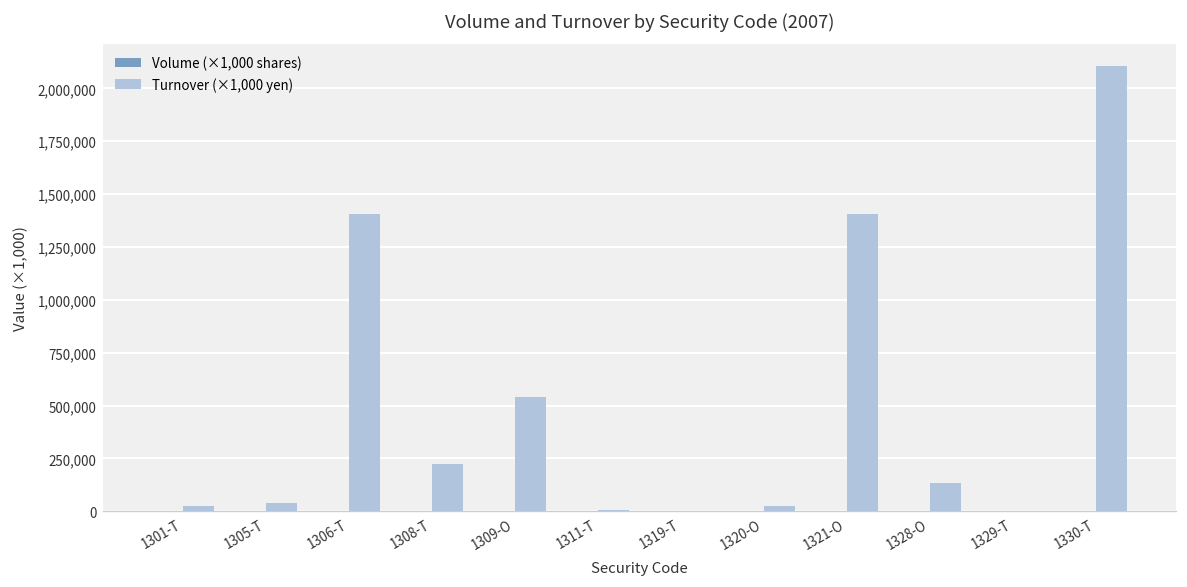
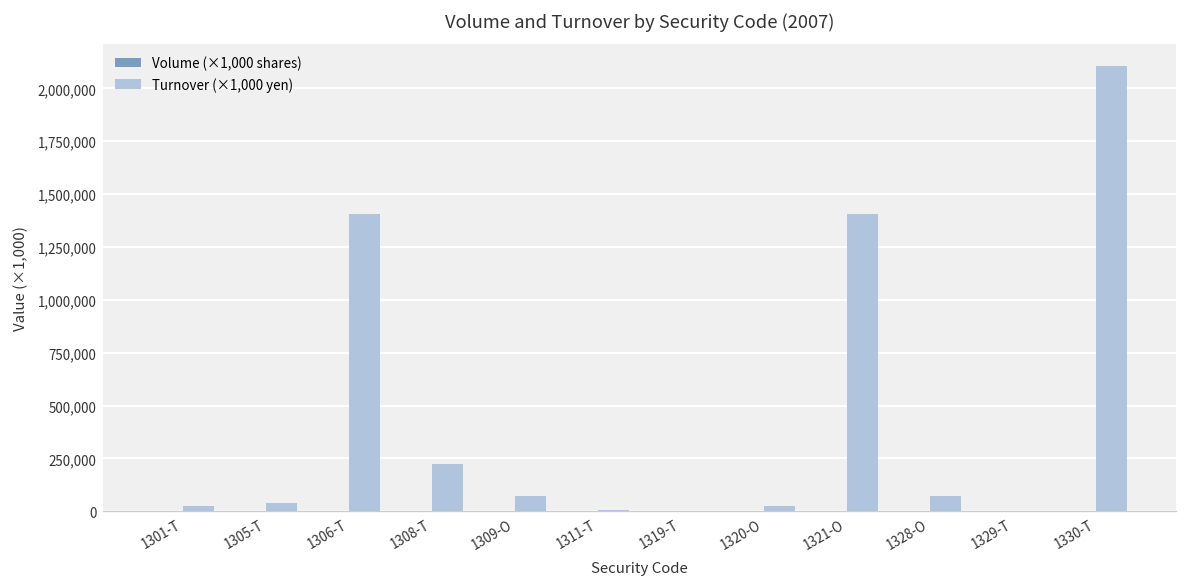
Turnover (×1,000 yen), 1309-O: 540,000 -> 70,000
Turnover (×1,000 yen), 1328-O: 130,000 -> 70,000
